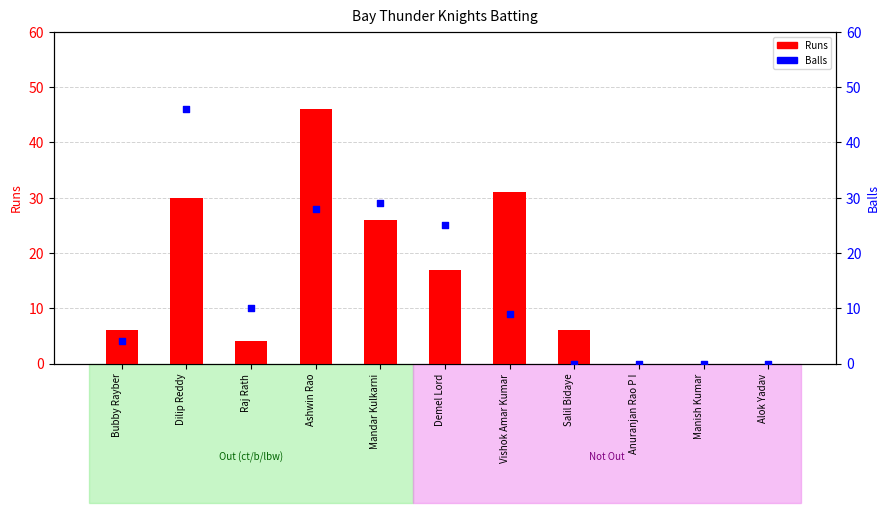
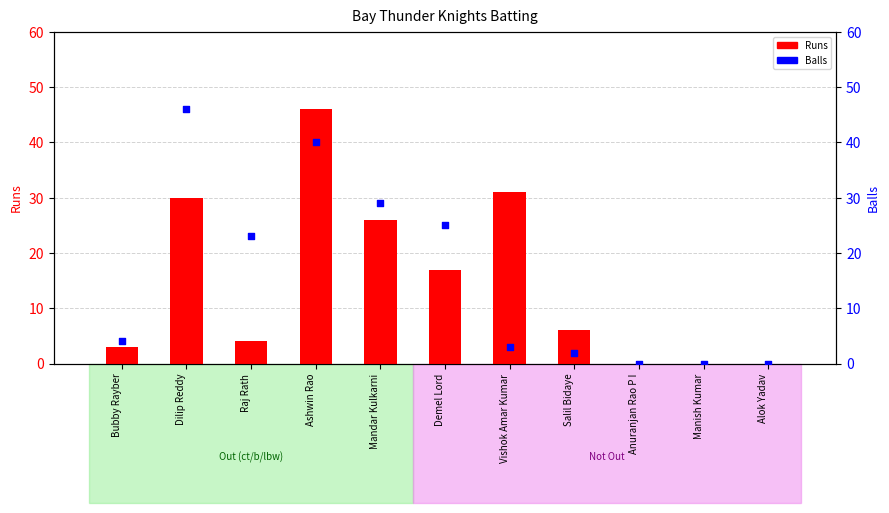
Runs, Bubby Rayber: 6 -> 3
Balls, Raj Rath: 10 -> 23
Balls, Ashwin Rao: 28 -> 40
Balls, Vishok Amar Kumar: 9 -> 3
Balls, Salil Bidaye: 0 -> 2
